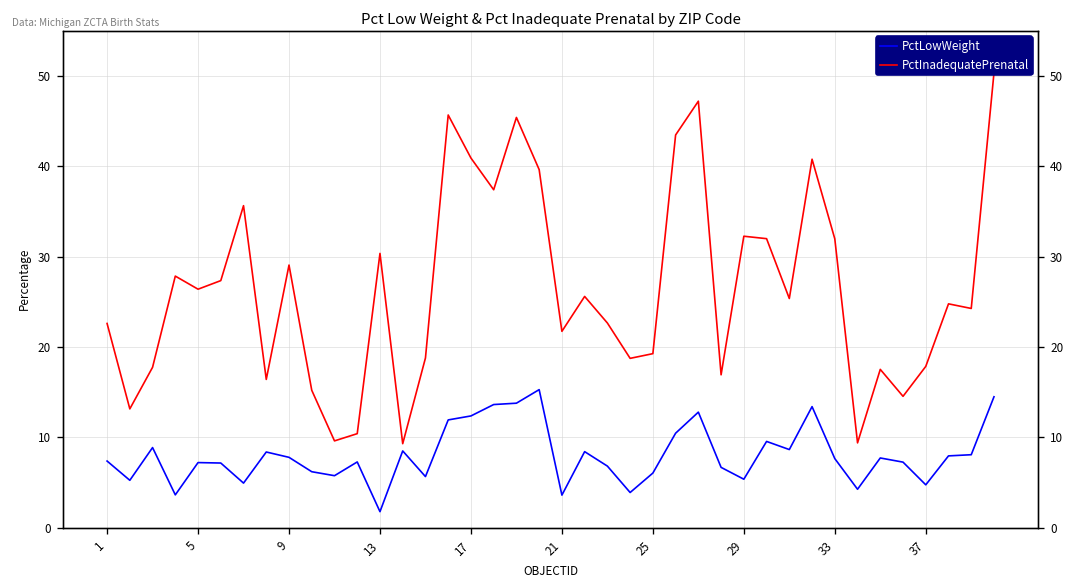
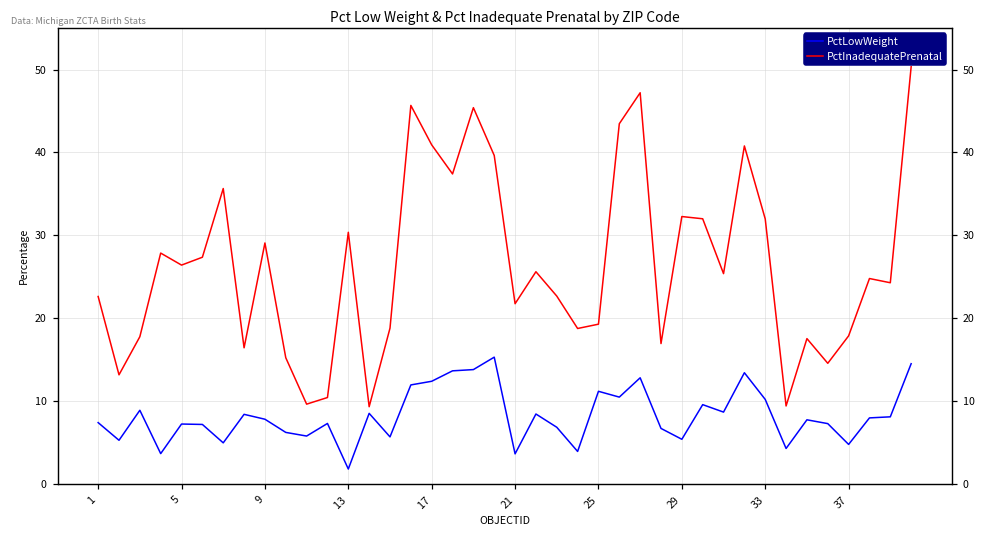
PctLowWeight, 25: 6 -> 11
PctLowWeight, 33: 8 -> 10
